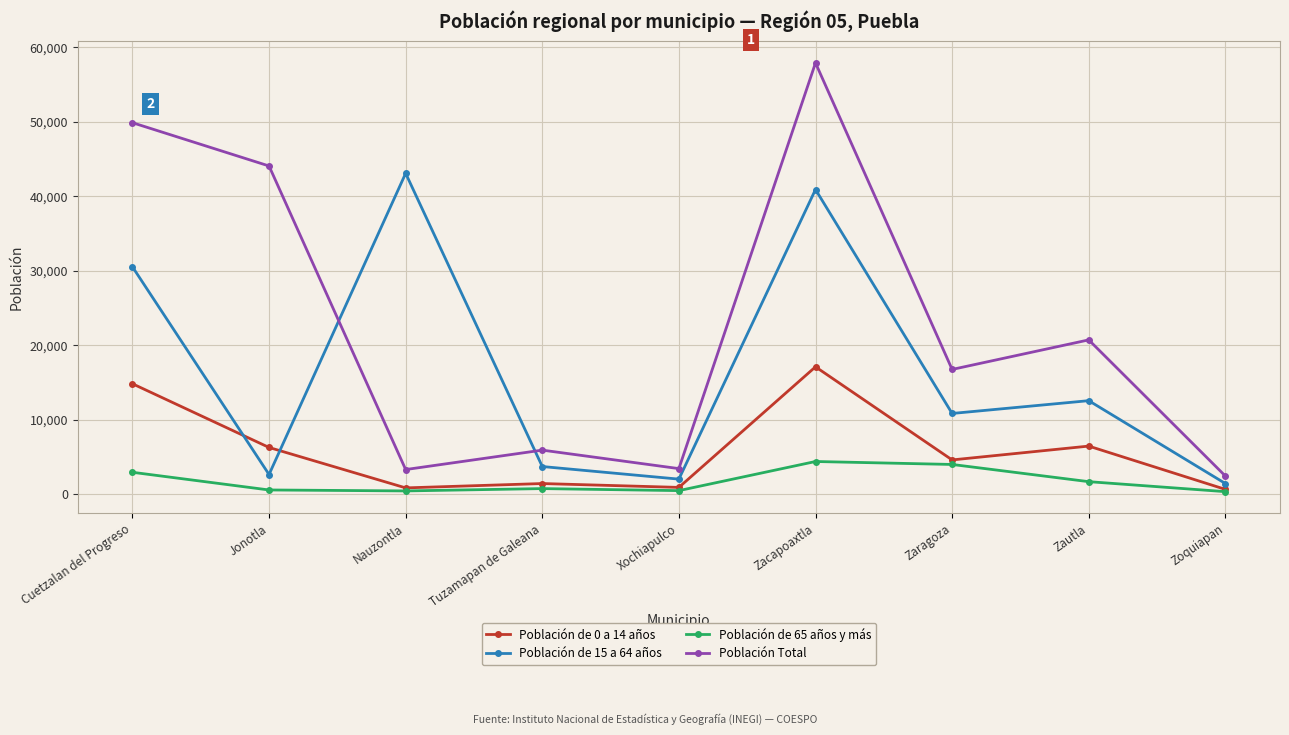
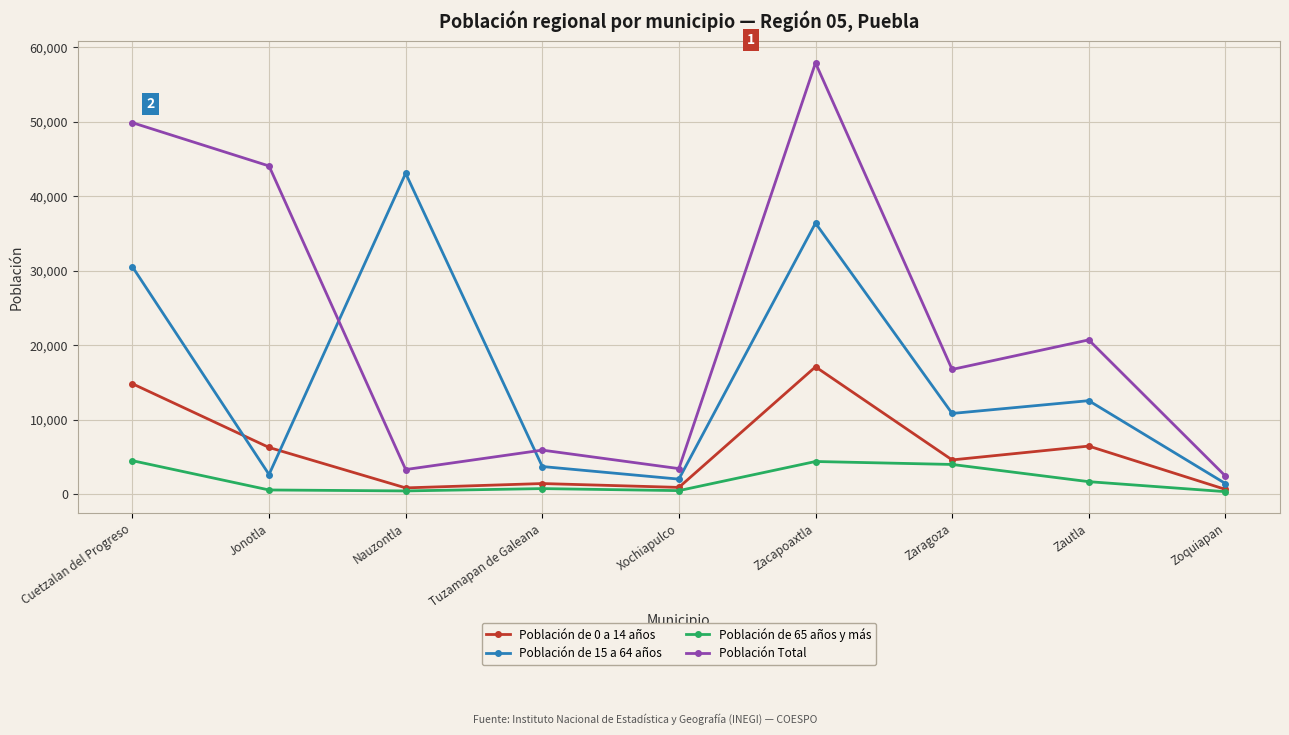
Población de 65 años y más, Cuetzalan del Progreso: 3,000 -> 5,000
Población de 15 a 64 años, Zacapoaxtla: 41,000 -> 36,000
